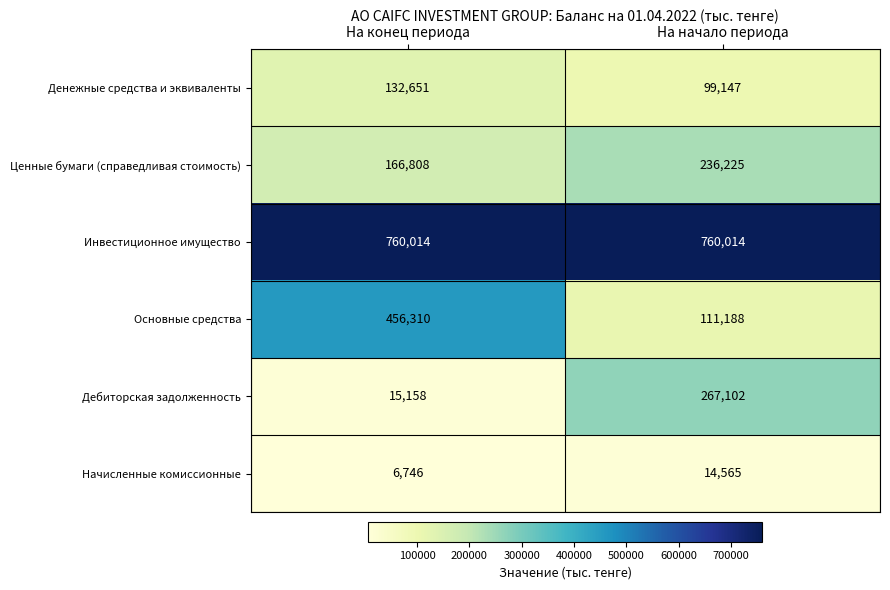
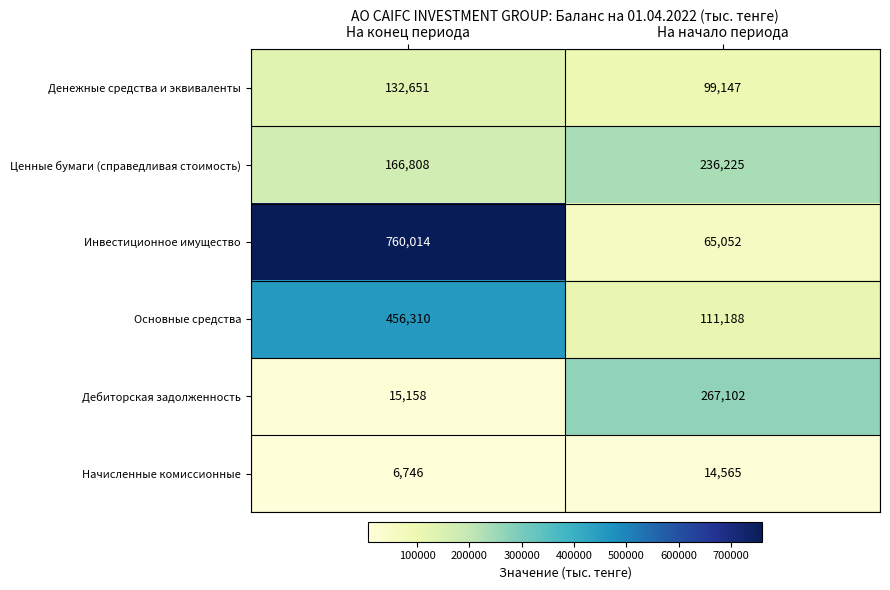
Инвестиционное имущество, На начало периода: 760,014 -> 65,052
